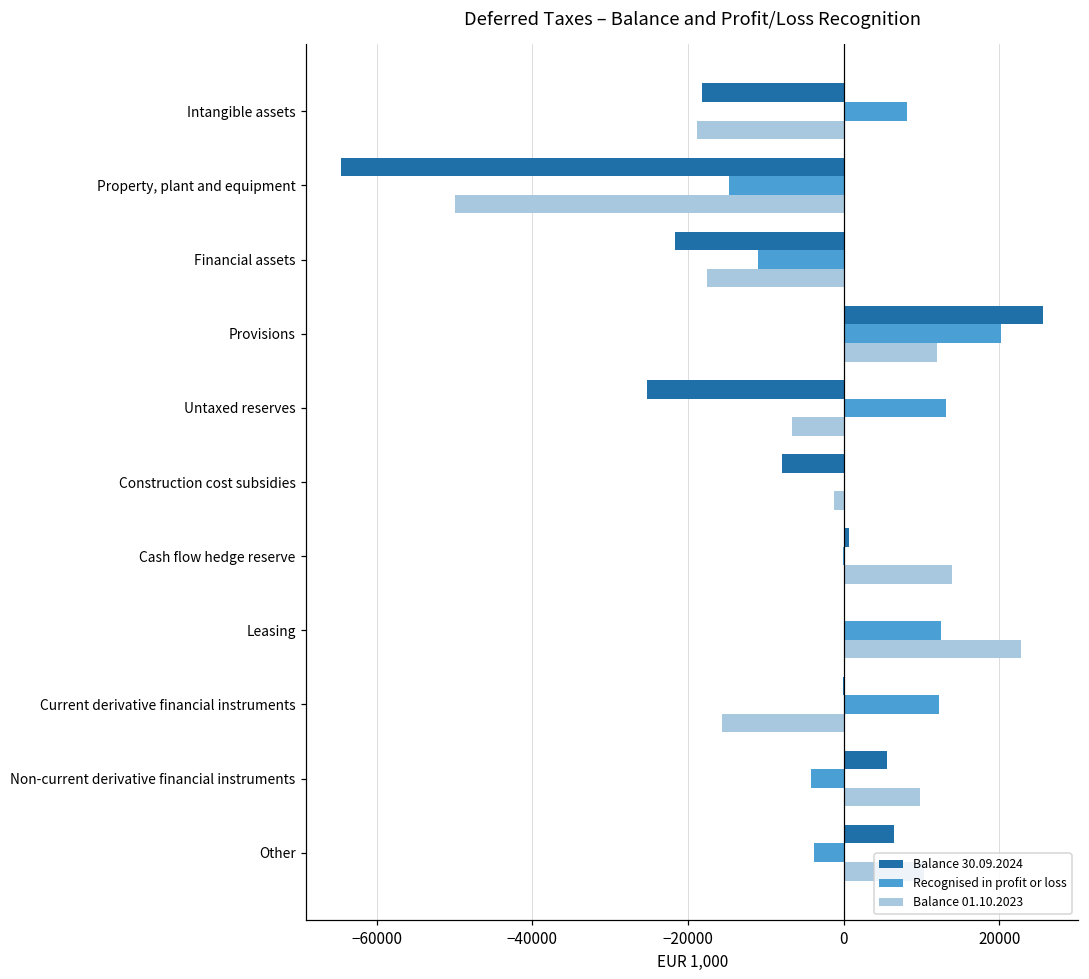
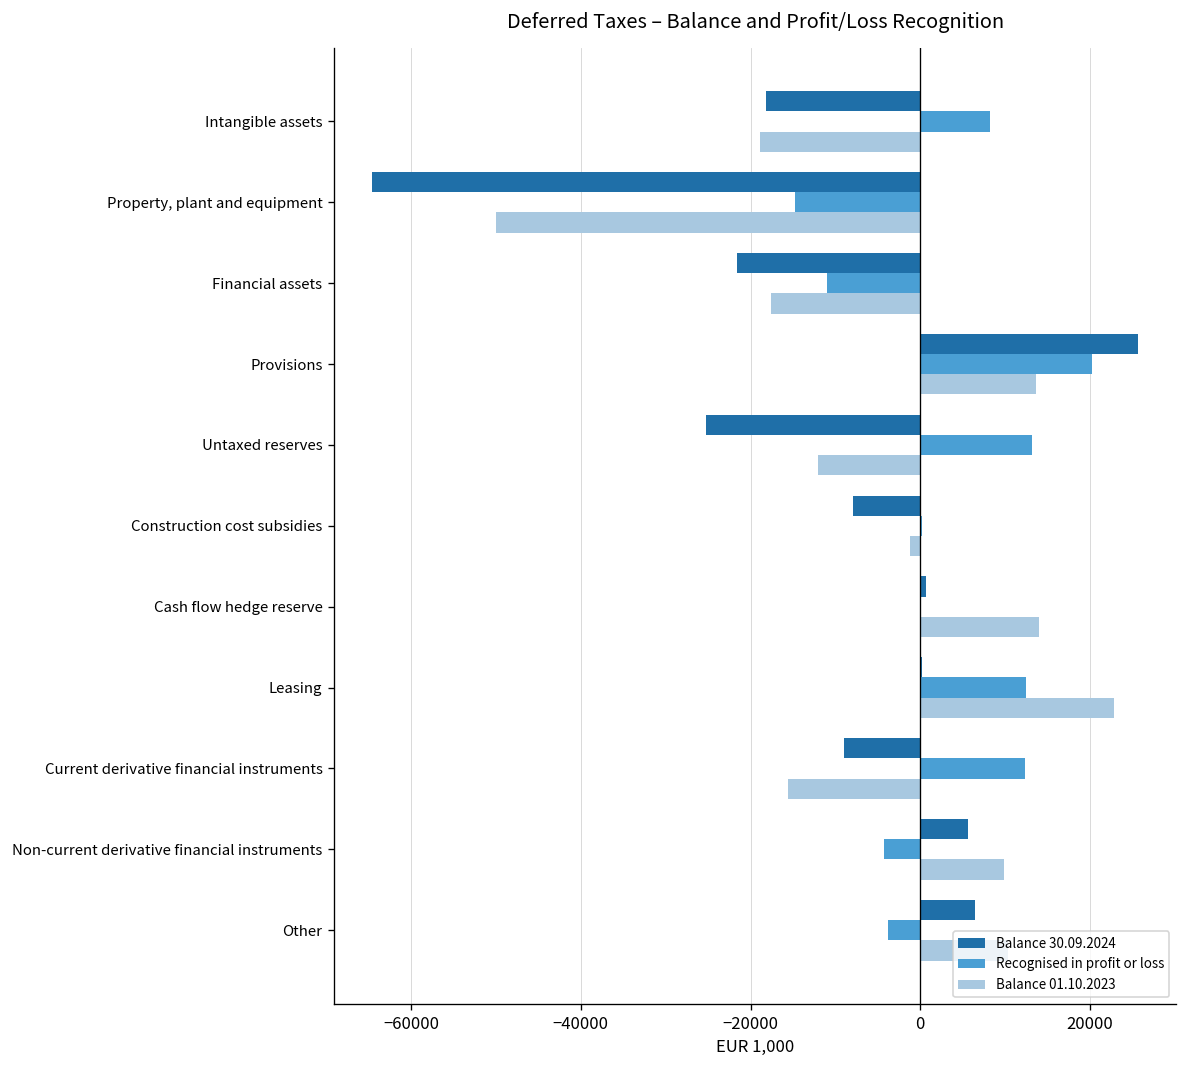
Balance 01.10.2023, Provisions: 12000 -> 14000
Balance 01.10.2023, Untaxed reserves: -7000 -> -12000
Balance 30.09.2024, Current derivative financial instruments: 0 -> -9000
